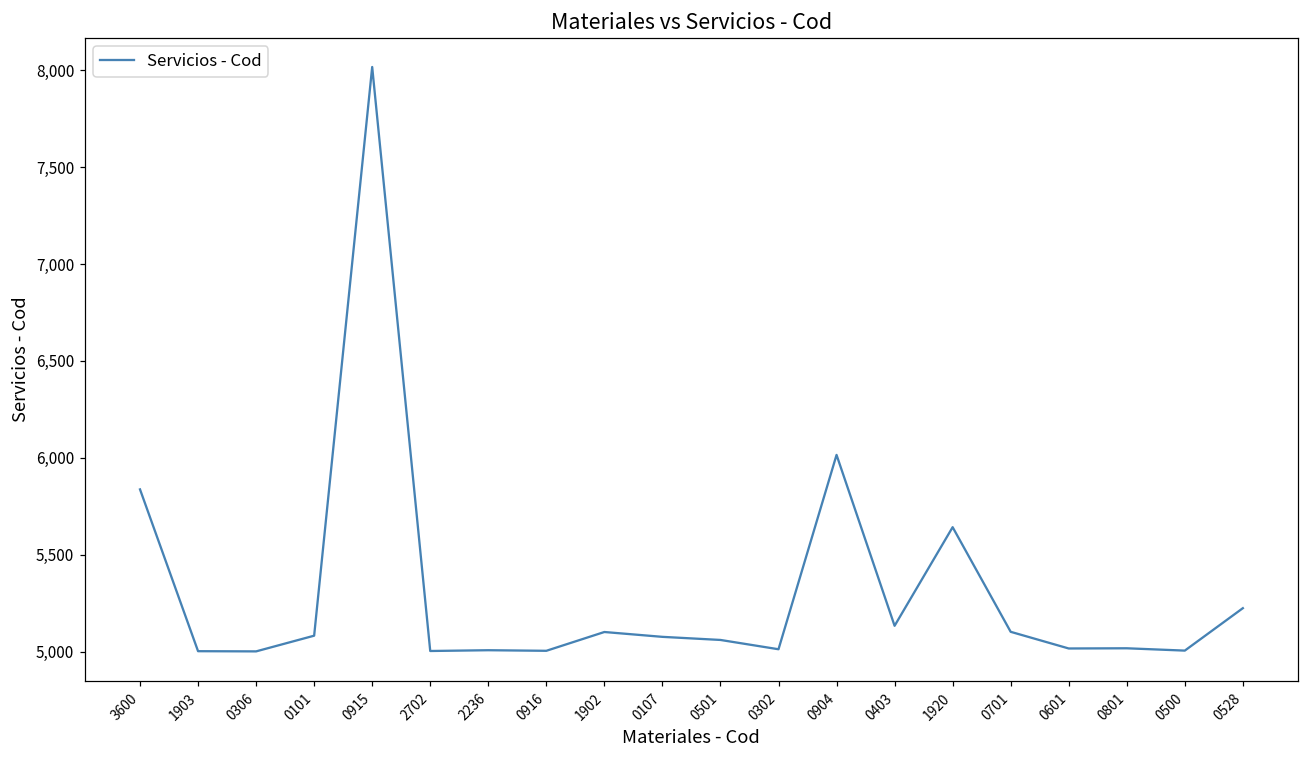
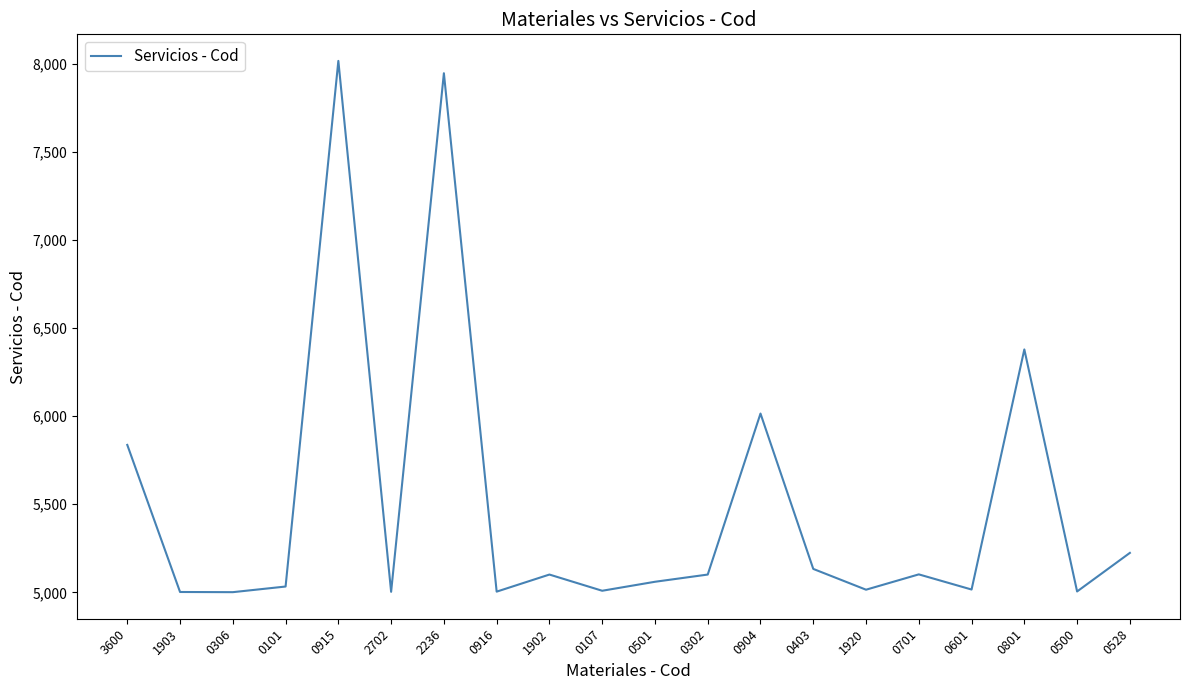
0101: 5,080 -> 5,030
2236: 5,010 -> 7,950
0107: 5,080 -> 5,010
0302: 5,010 -> 5,100
1920: 5,640 -> 5,020
0801: 5,020 -> 6,380
